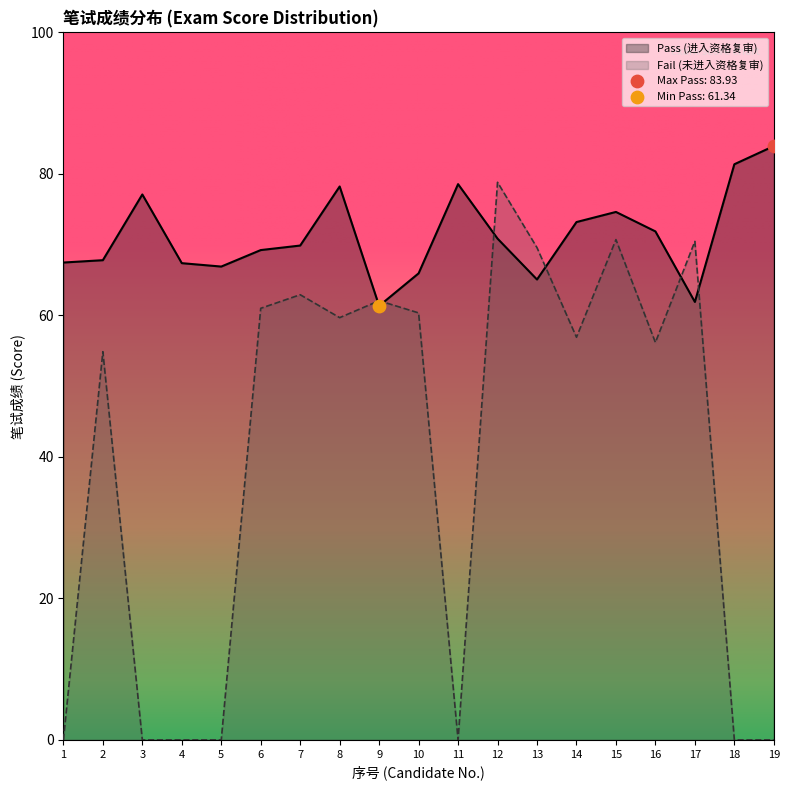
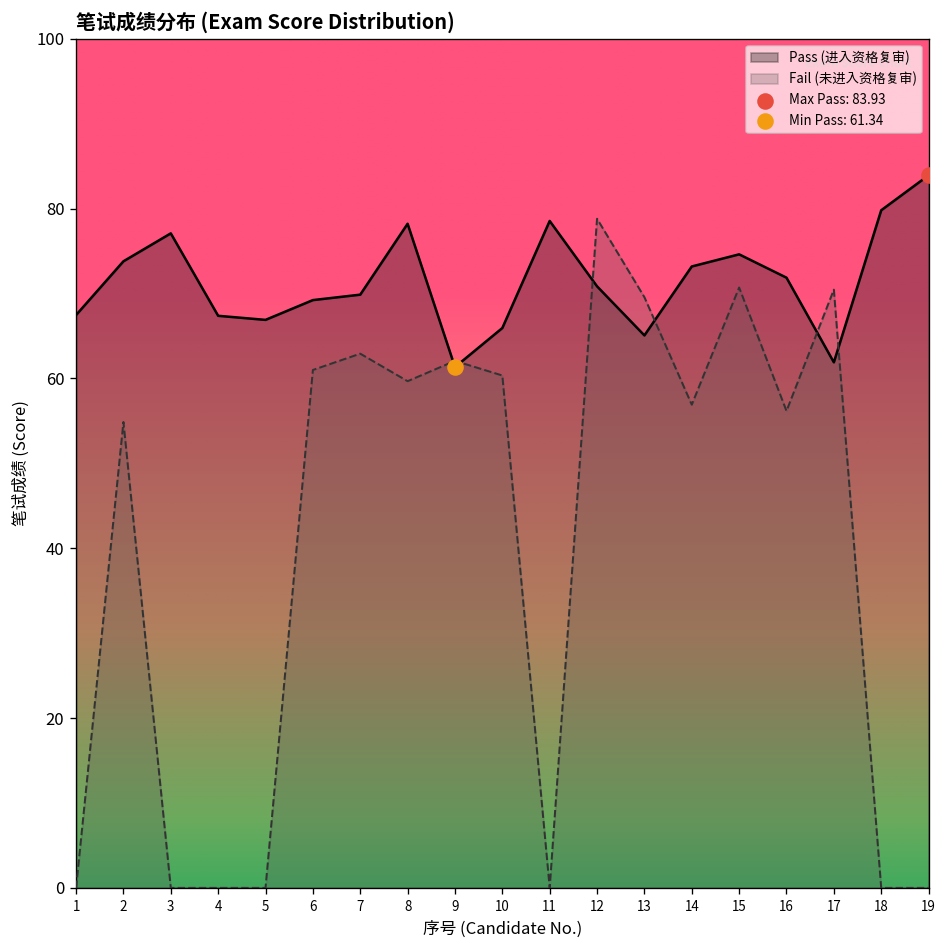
Pass (进入资格复审), 2: 68 -> 74
Pass (进入资格复审), 18: 81 -> 80
